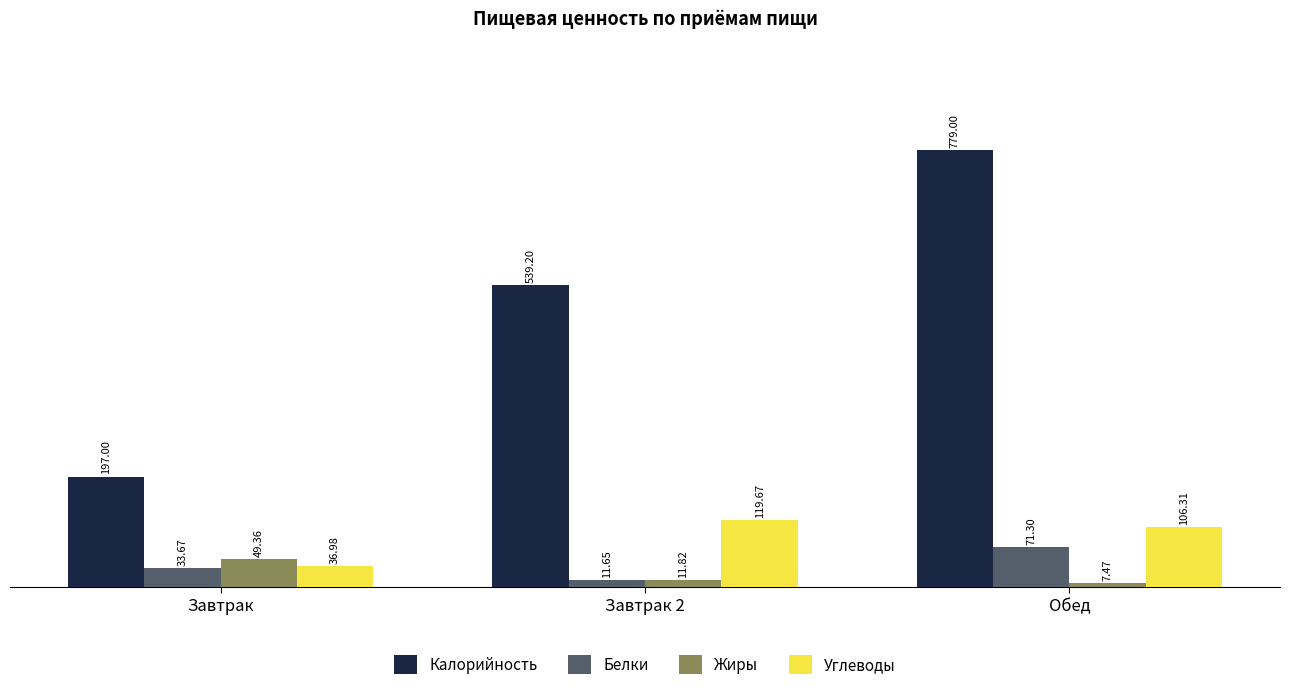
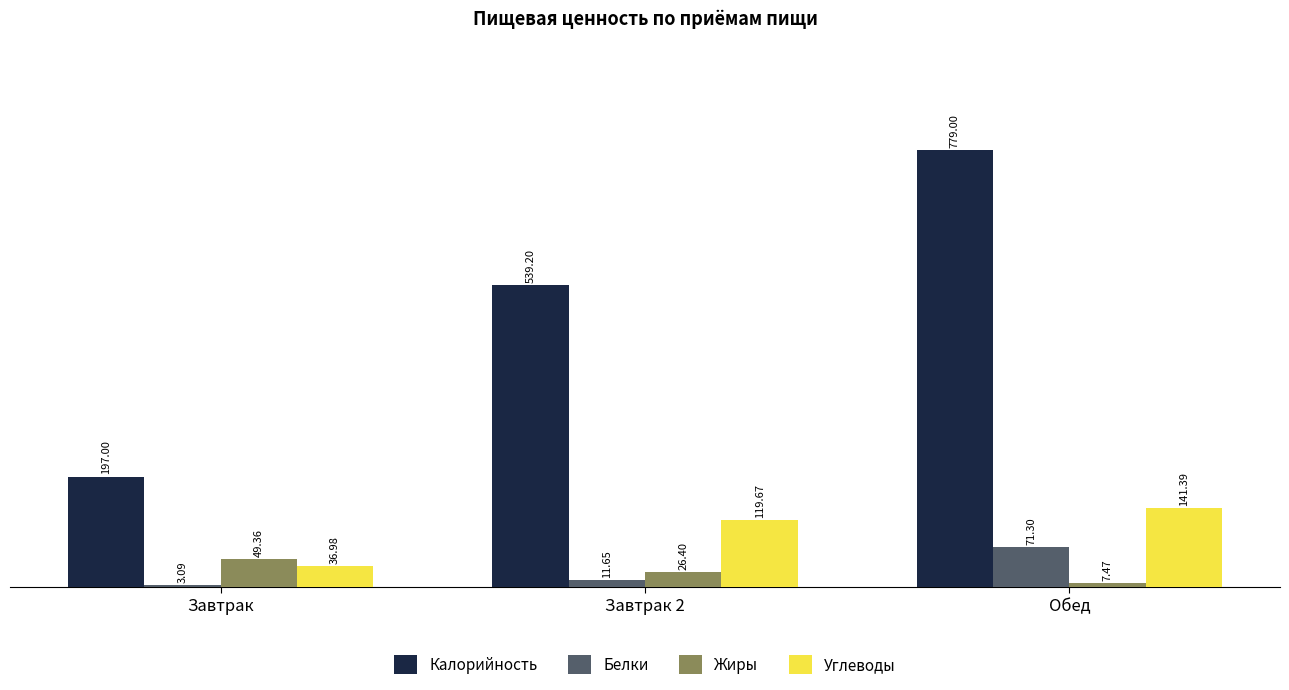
Белки, Завтрак: 33.67 -> 3.09
Жиры, Завтрак 2: 11.82 -> 26.40
Углеводы, Обед: 106.31 -> 141.39
